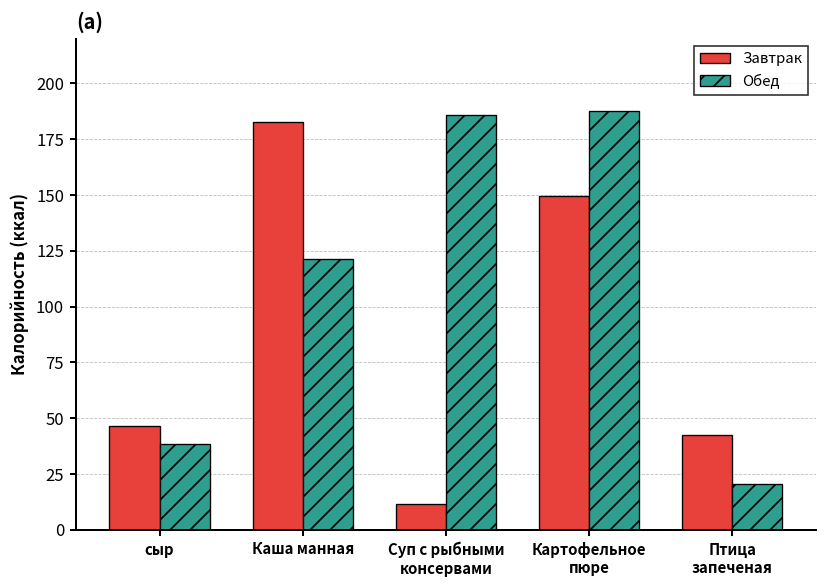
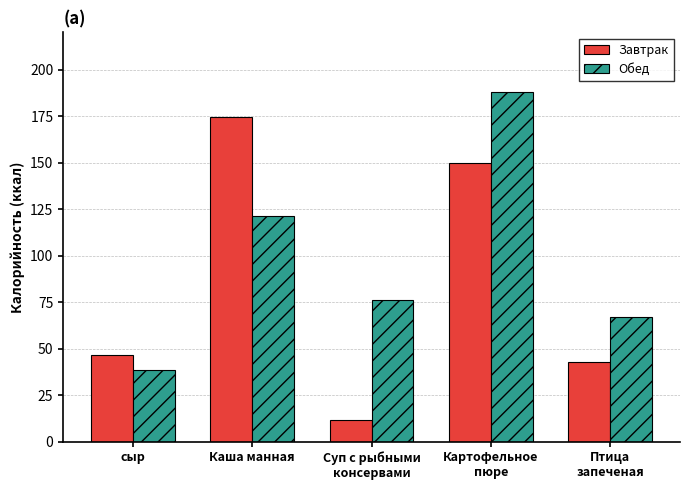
Завтрак, Каша манная: 183 -> 174
Обед, Суп с рыбными консервами: 186 -> 76
Обед, Птица запеченая: 21 -> 67
